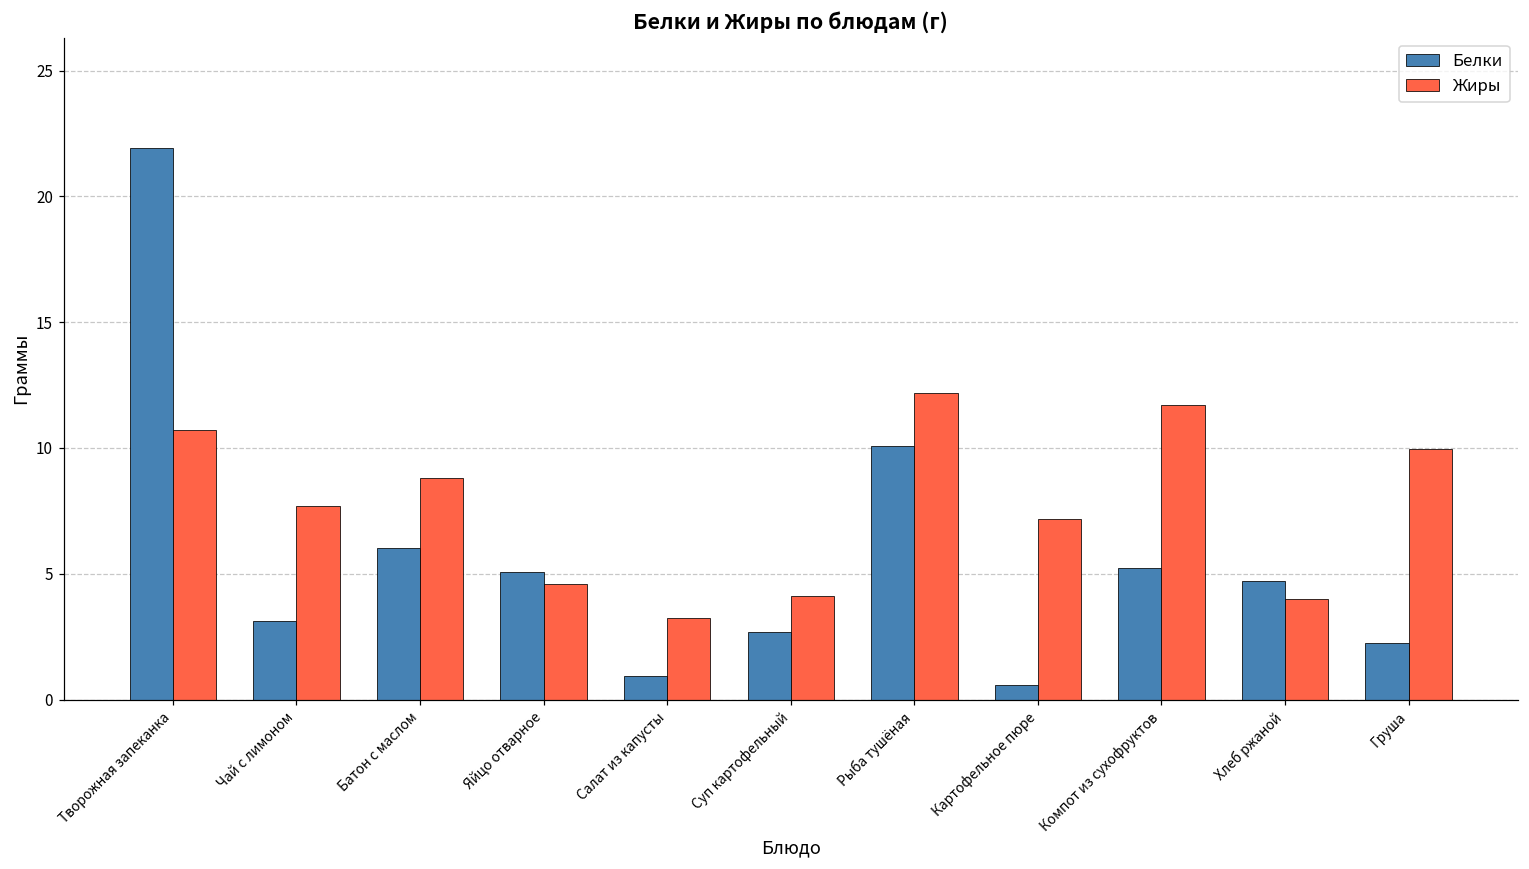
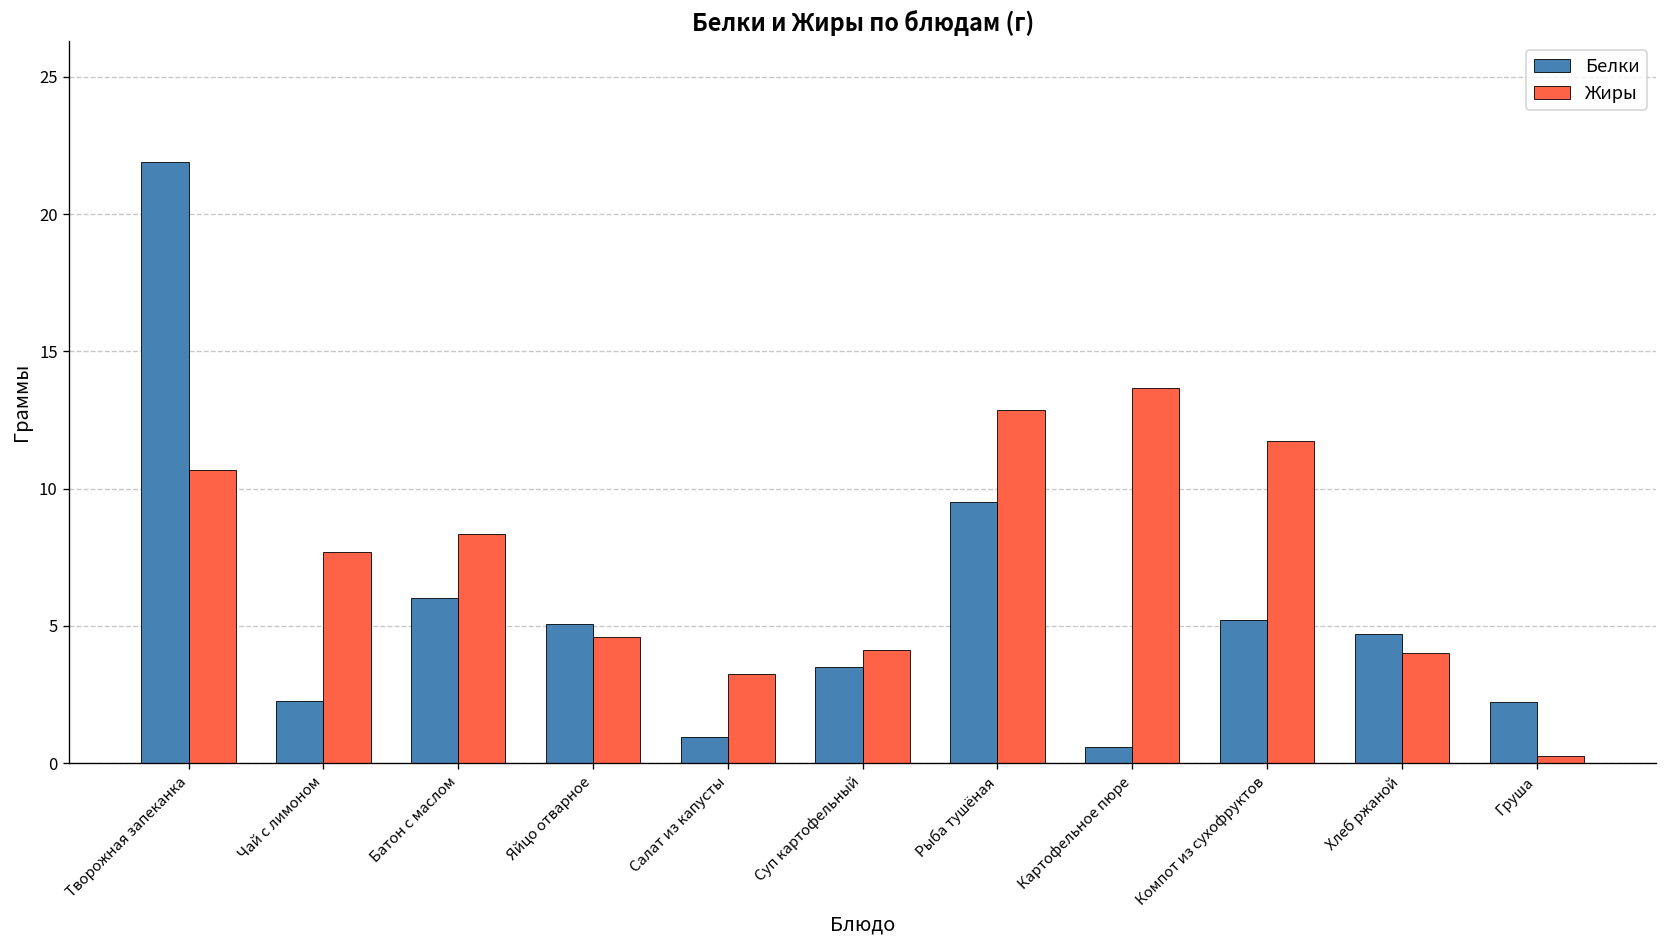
Белки, Чай с лимоном: 3.1 -> 2.3
Жиры, Батон с маслом: 8.8 -> 8.3
Белки, Суп картофельный: 2.7 -> 3.5
Белки, Рыба тушёная: 10.1 -> 9.5
Жиры, Рыба тушёная: 12.2 -> 12.9
Жиры, Картофельное пюре: 7.2 -> 13.7
Жиры, Груша: 10.0 -> 0.3
